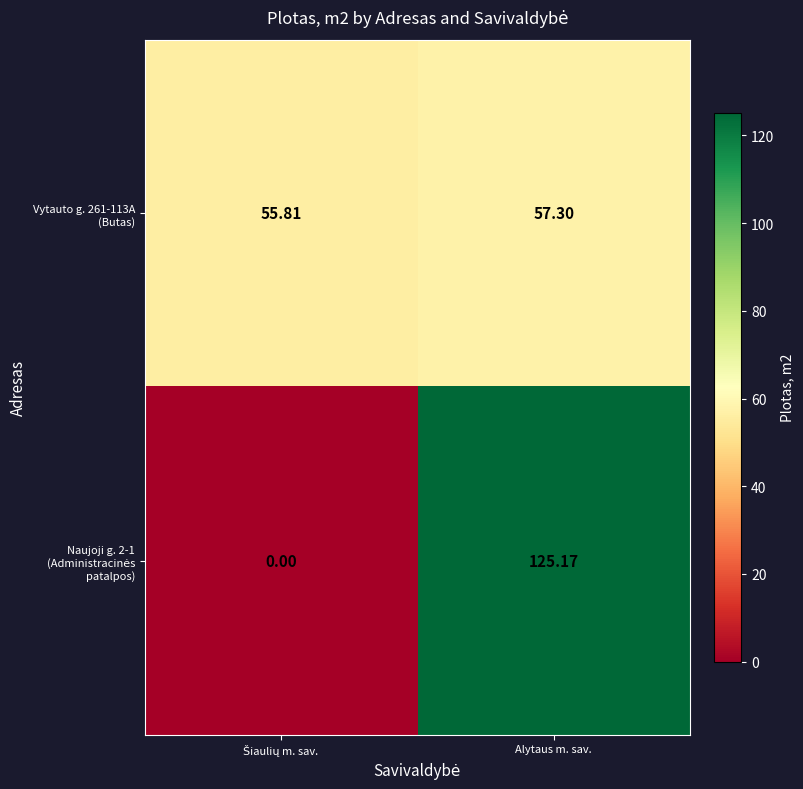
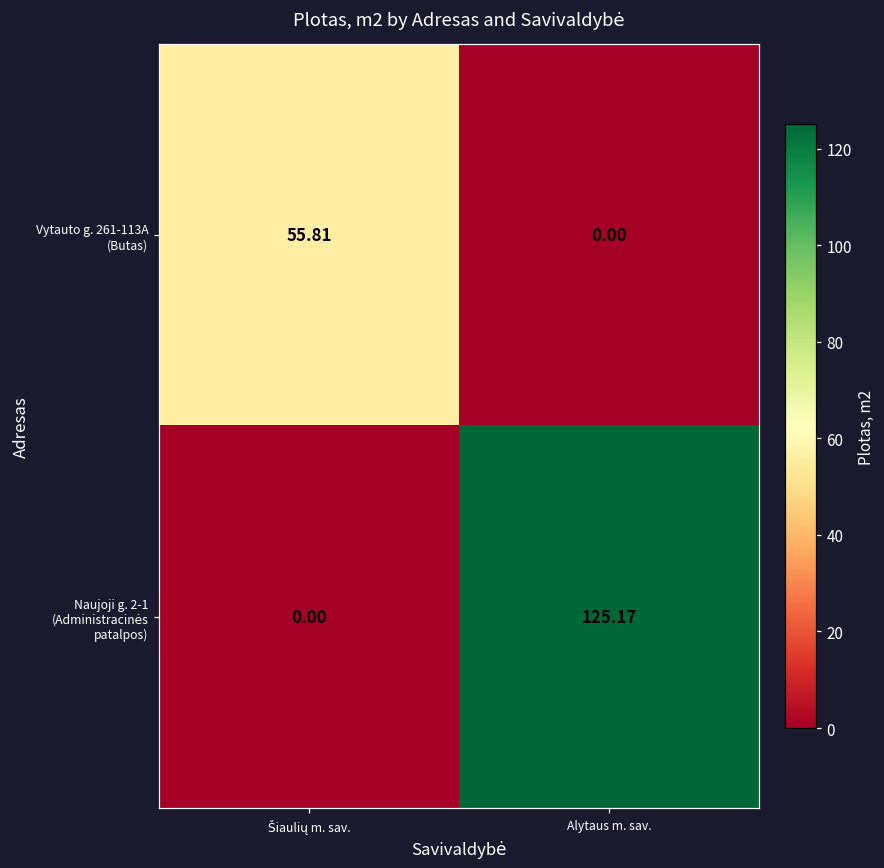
Vytauto g. 261-113A (Butas), Alytaus m. sav.: 57.30 -> 0.00
